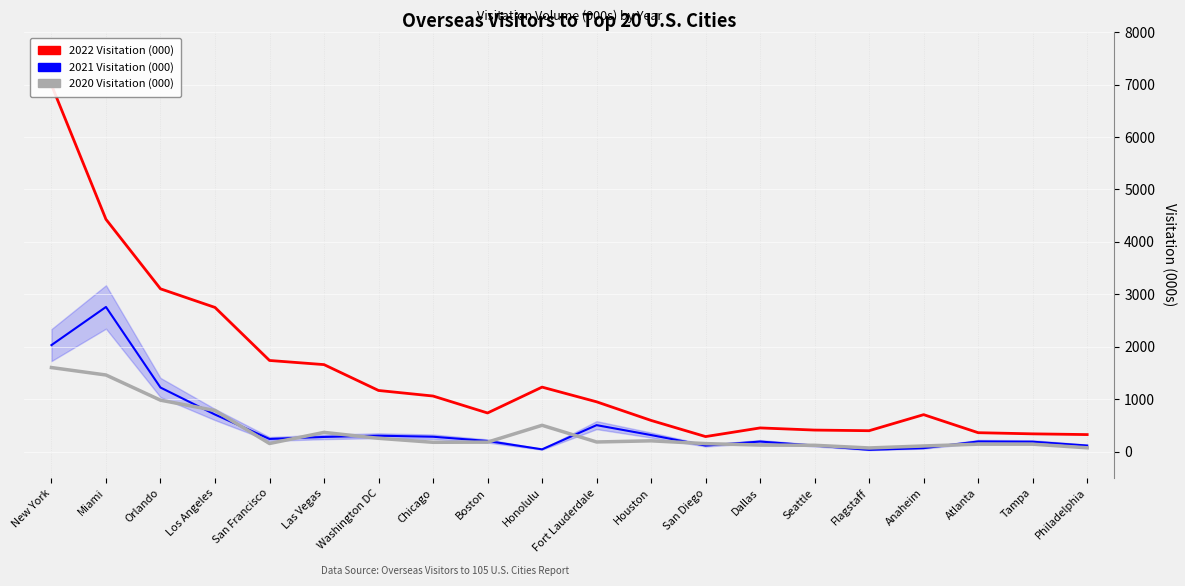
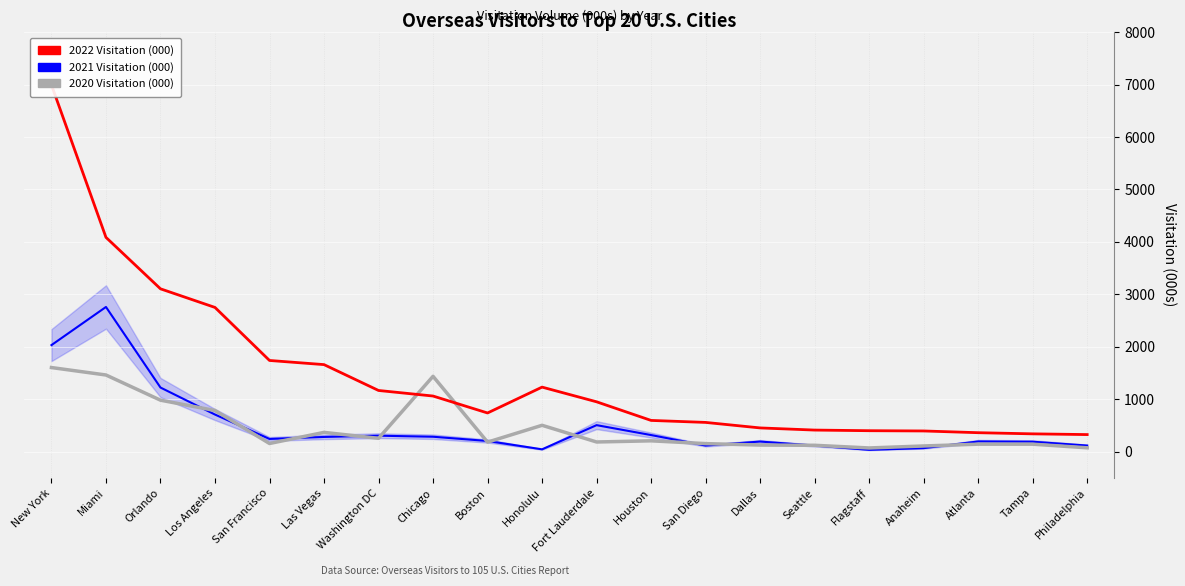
2022 Visitation (000), Miami: 4400 -> 4100
2020 Visitation (000), Chicago: 200 -> 1400
2022 Visitation (000), San Diego: 300 -> 600
2022 Visitation (000), Anaheim: 700 -> 400
